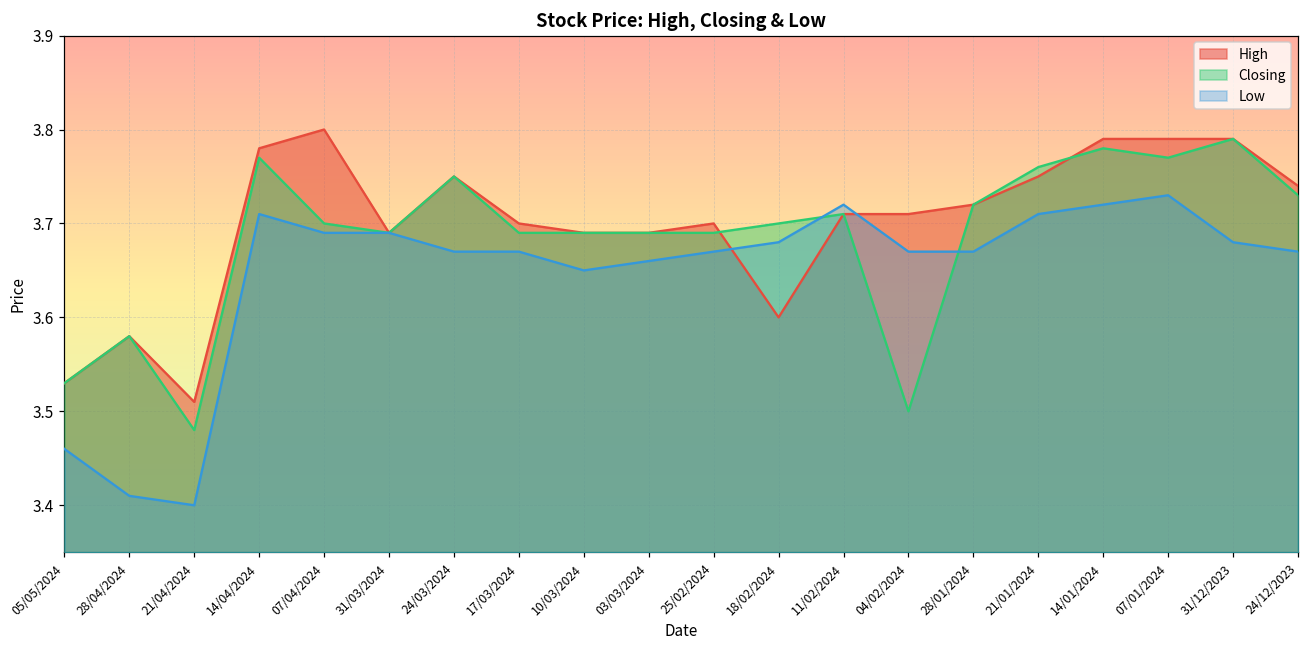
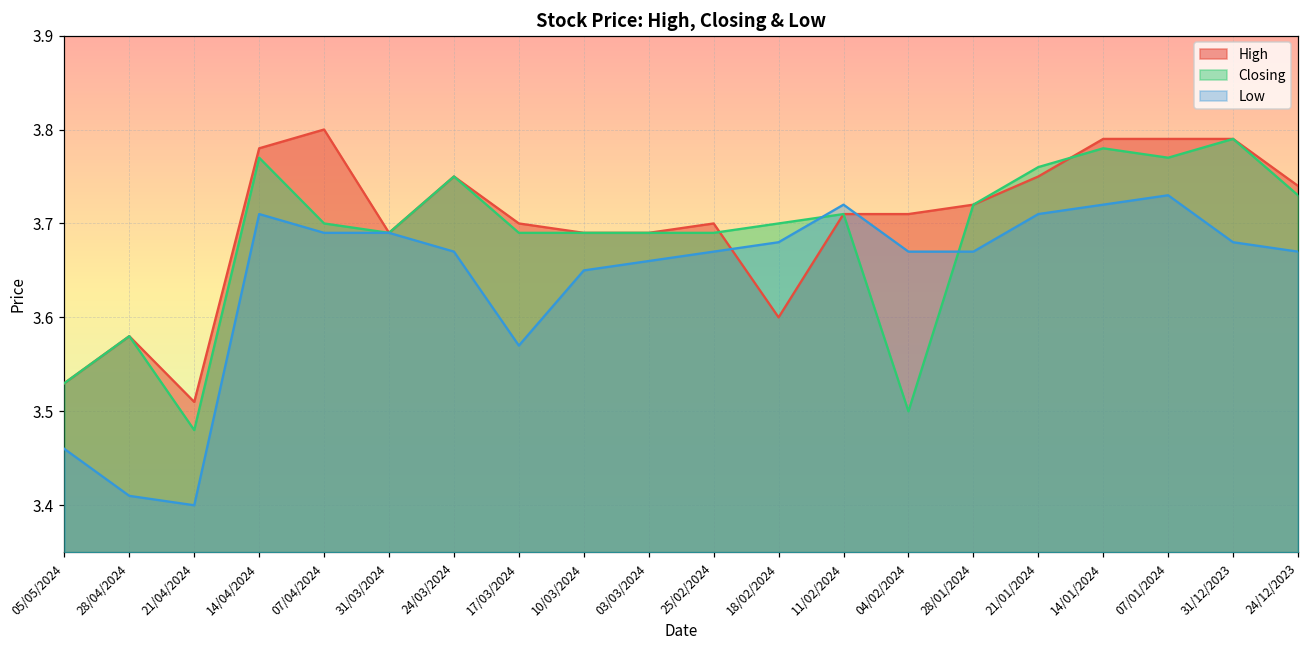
Low, 17/03/2024: 3.67 -> 3.57
